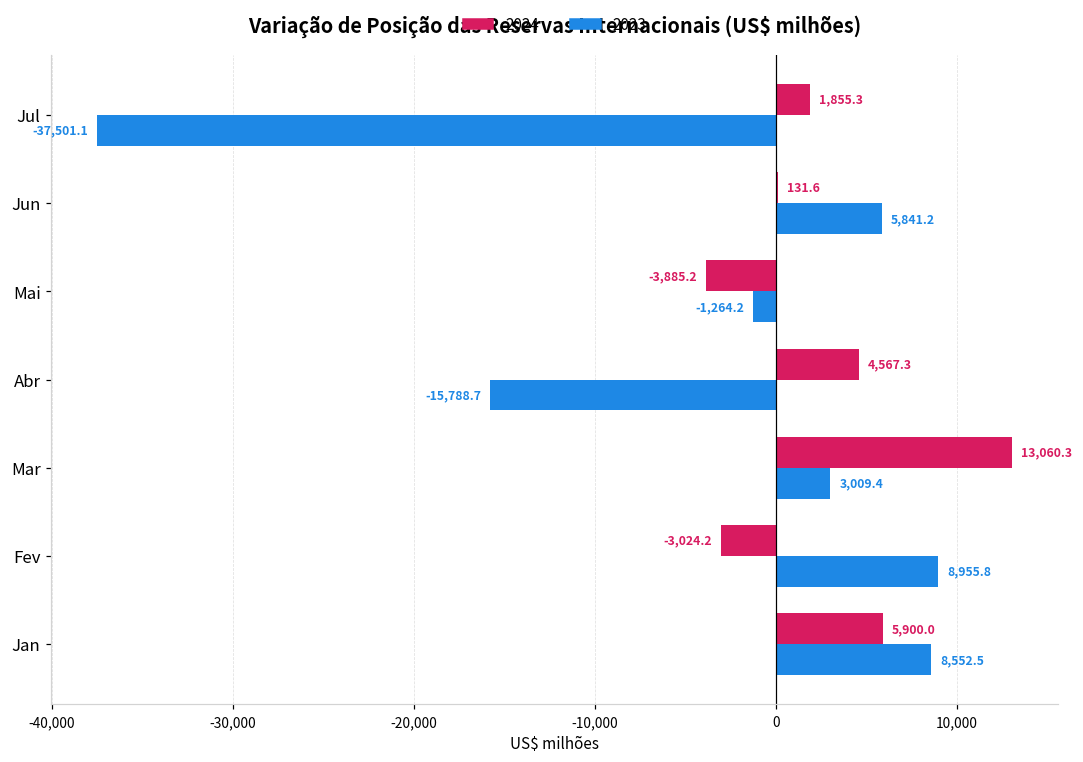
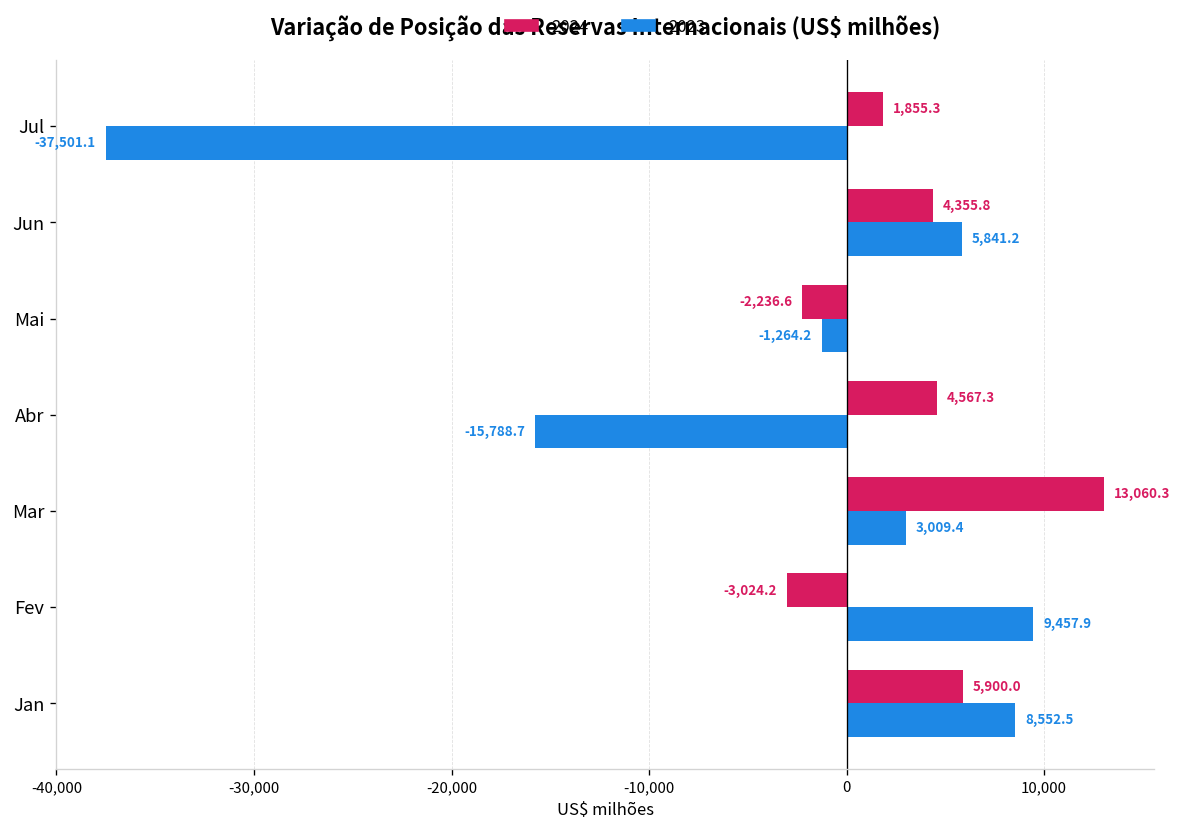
2024, Jun: 131.6 -> 4,355.8
2024, Mai: -3,885.2 -> -2,236.6
2023, Fev: 8,955.8 -> 9,457.9
